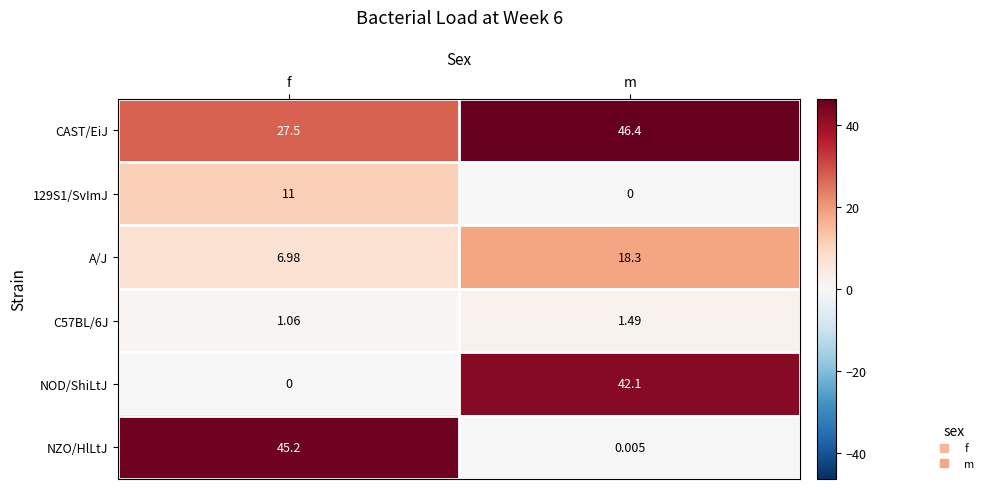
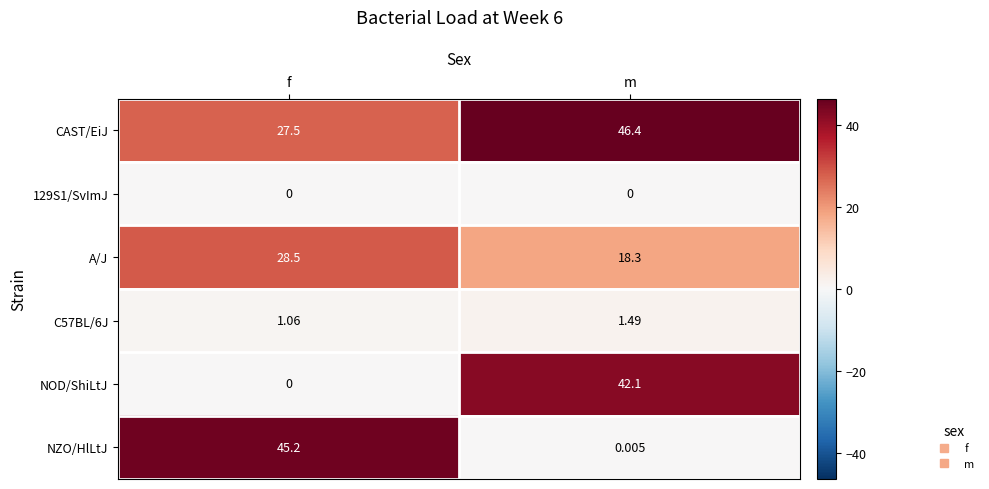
129S1/SvImJ, f: 11 -> 0
A/J, f: 6.98 -> 28.5
